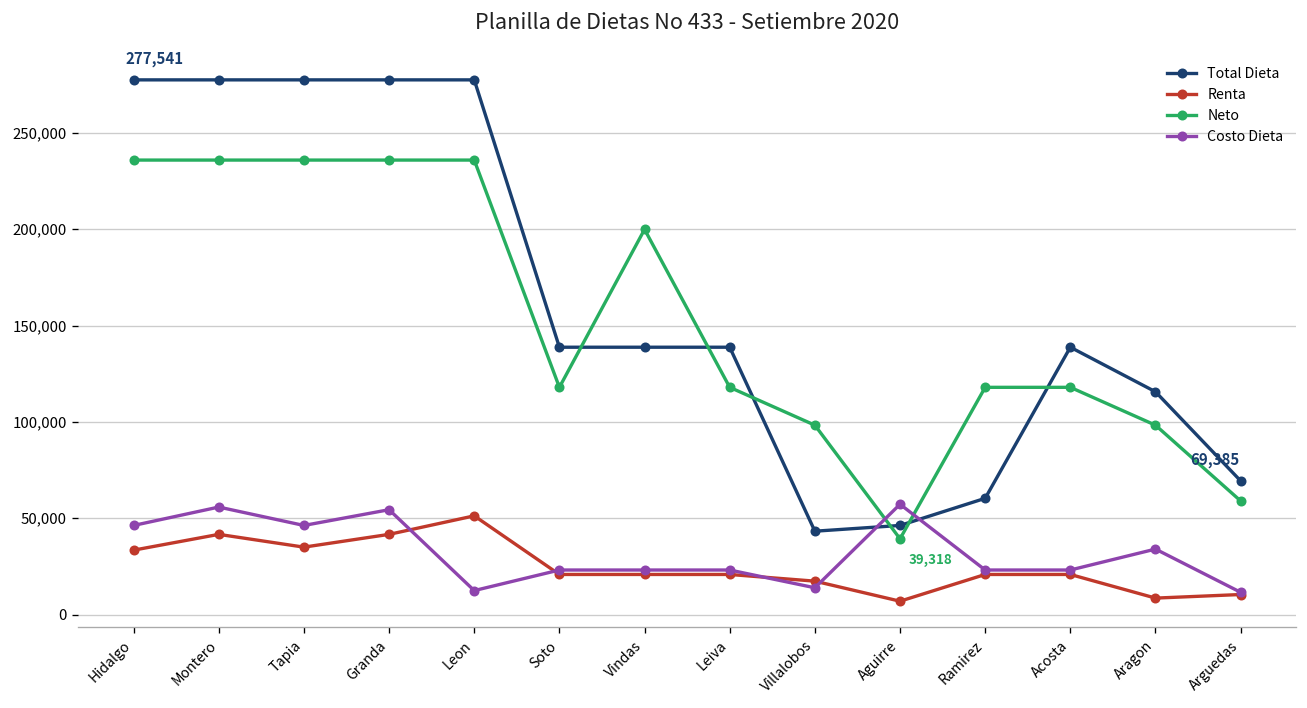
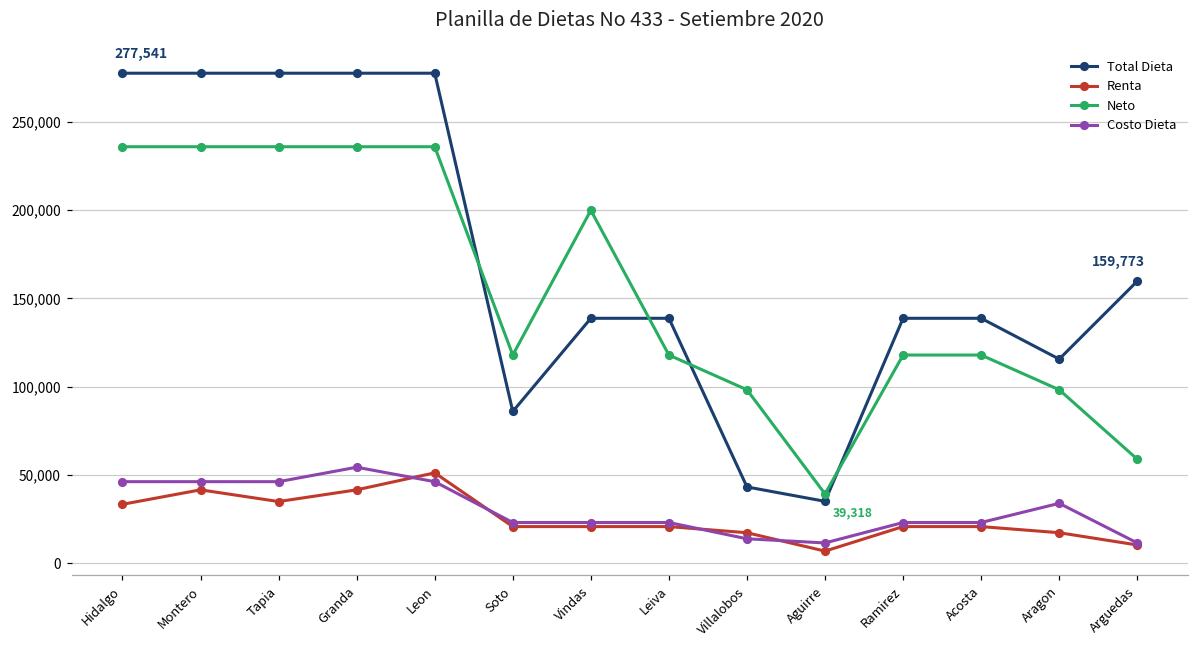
Costo Dieta, Montero: 56,000 -> 46,000
Costo Dieta, Leon: 12,000 -> 46,000
Total Dieta, Soto: 139,000 -> 86,000
Total Dieta, Aguirre: 46,000 -> 35,000
Costo Dieta, Aguirre: 57,000 -> 12,000
Total Dieta, Ramirez: 60,000 -> 139,000
Renta, Aragon: 9,000 -> 17,000
Total Dieta, Arguedas: 69,385 -> 159,773
